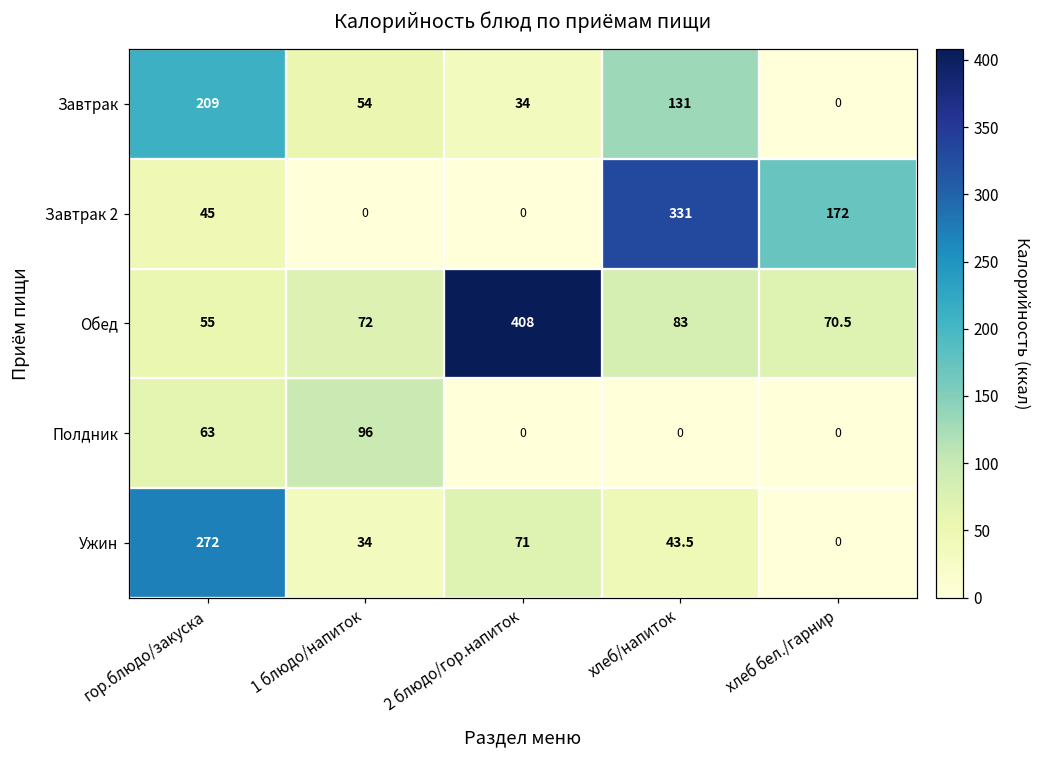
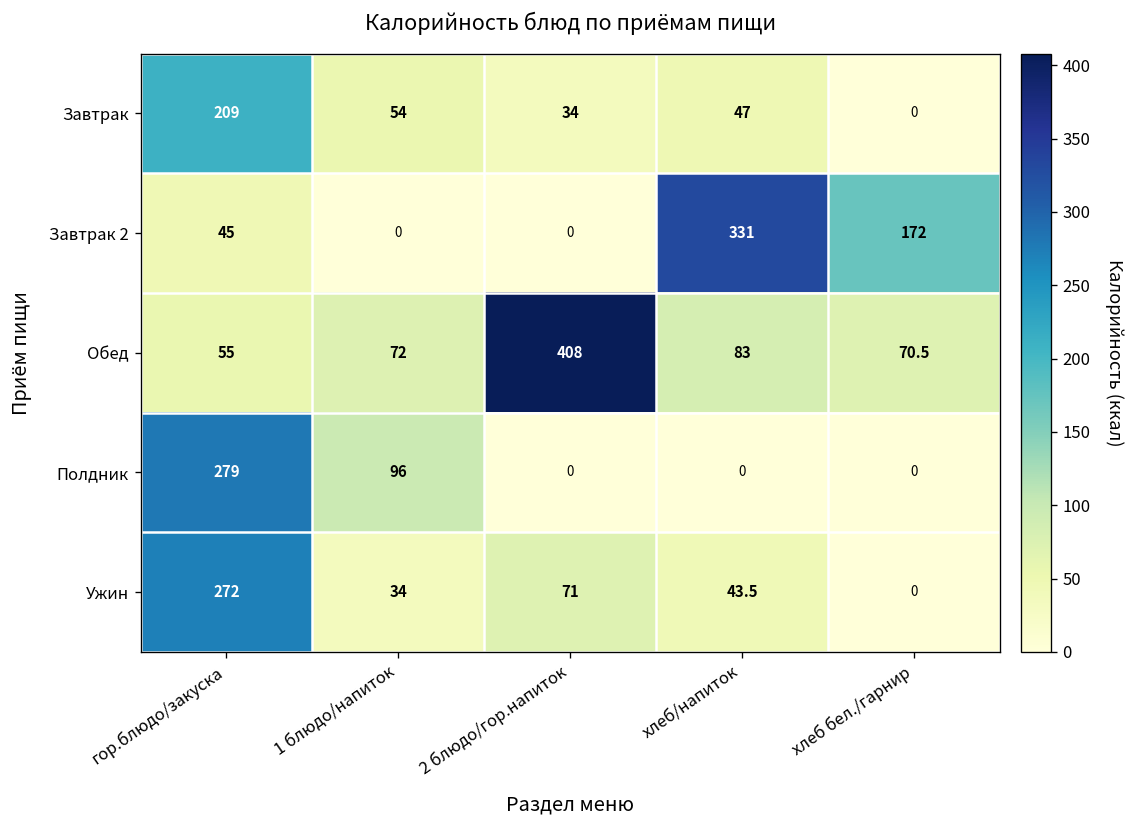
Завтрак, хлеб/напиток: 131 -> 47
Полдник, гор.блюдо/закуска: 63 -> 279
